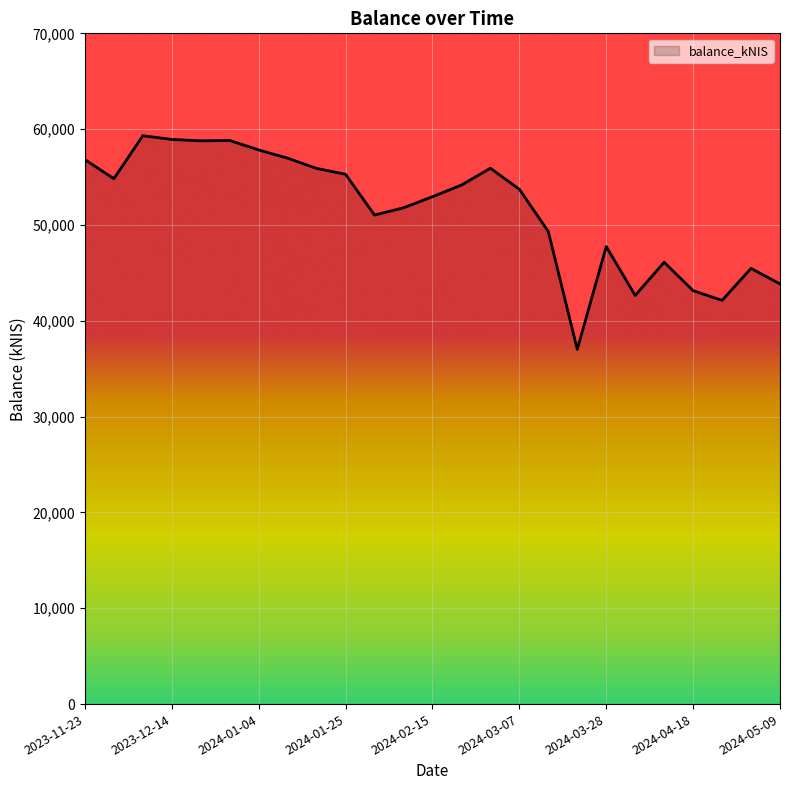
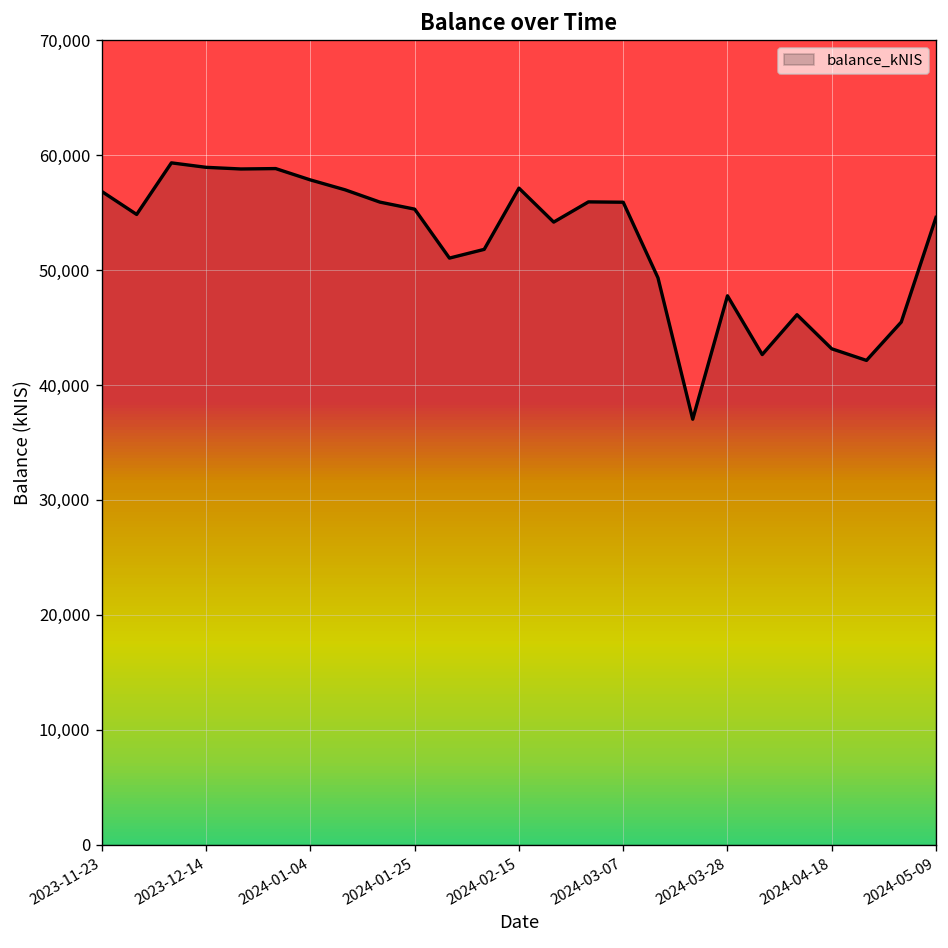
2024-02-15: 53,000 -> 57,000
2024-03-07: 54,000 -> 56,000
2024-05-09: 44,000 -> 55,000
